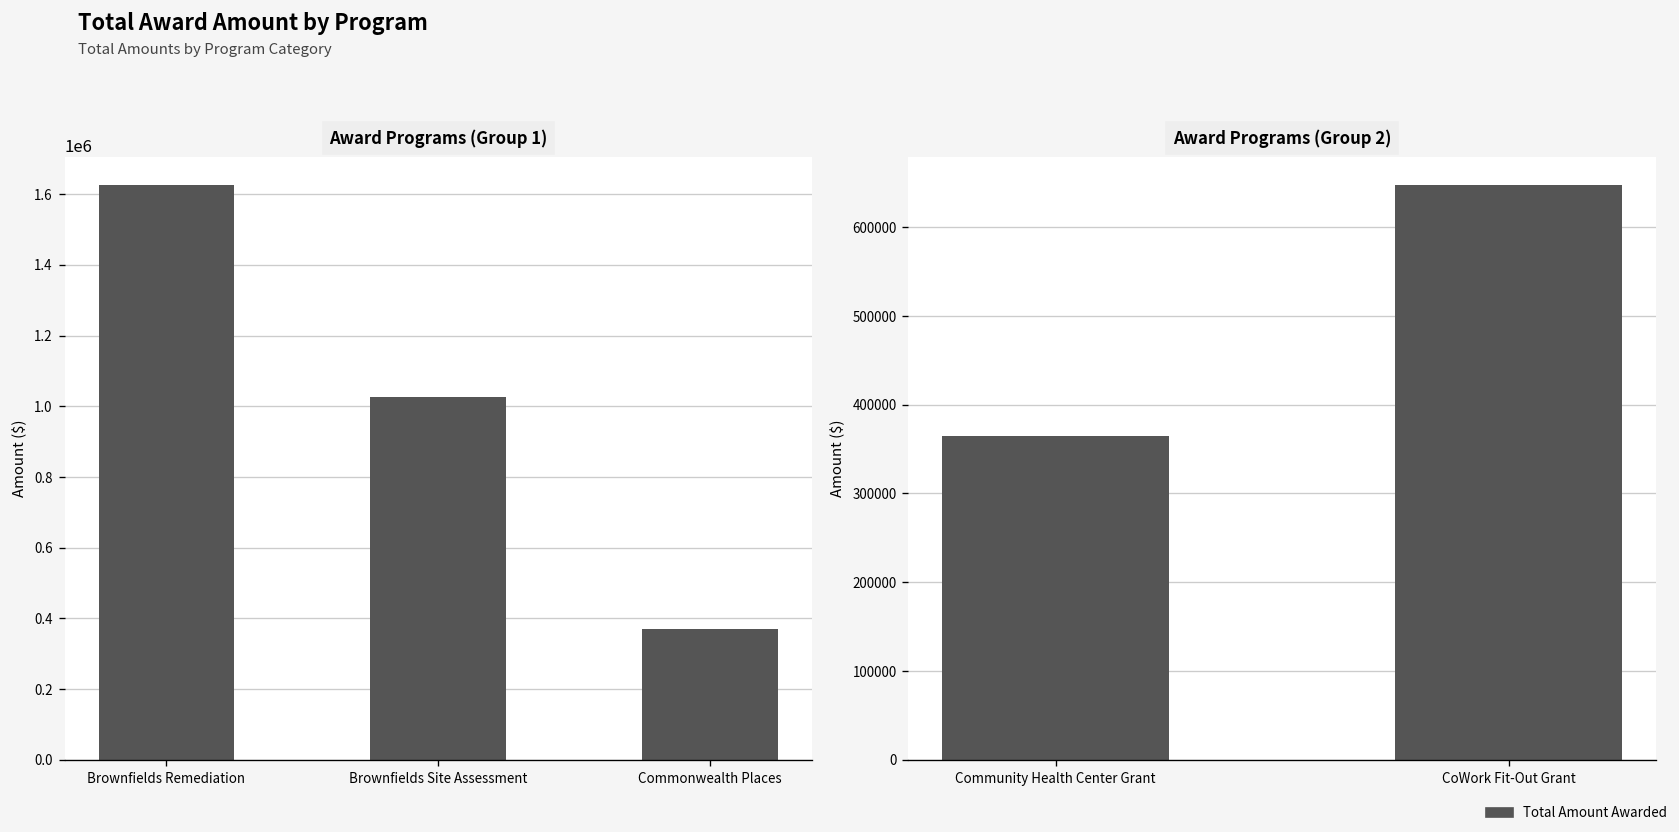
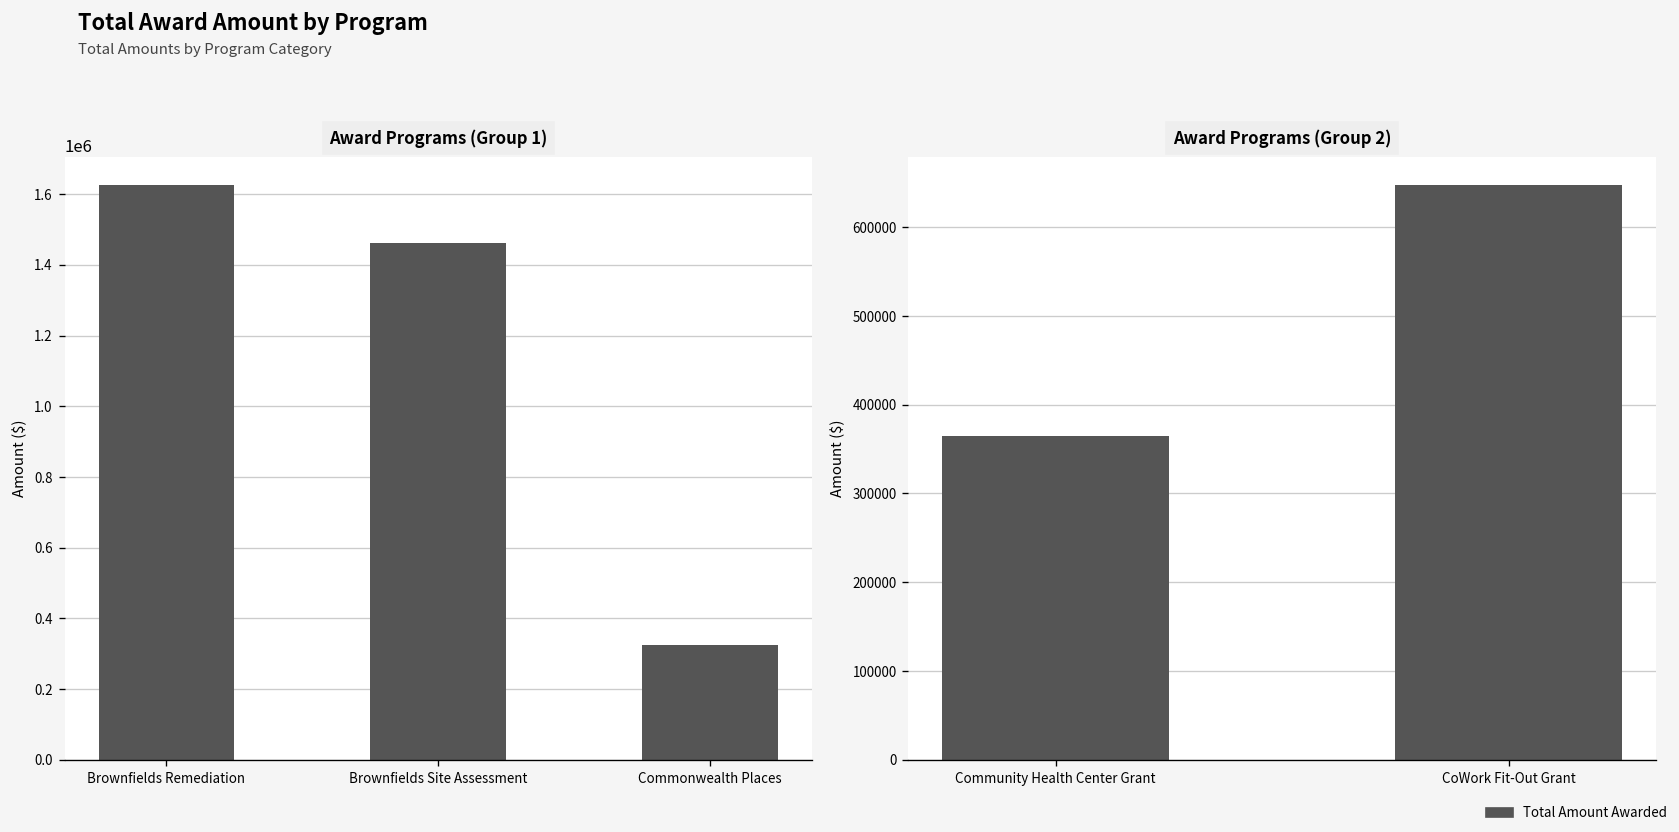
Award Programs (Group 1), Brownfields Site Assessment: 1030000 -> 1460000
Award Programs (Group 1), Commonwealth Places: 370000 -> 330000
